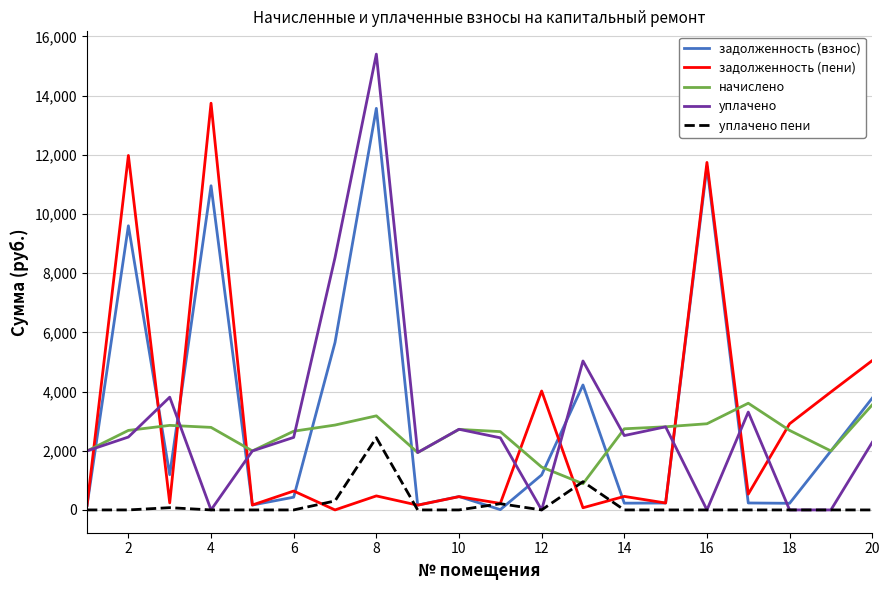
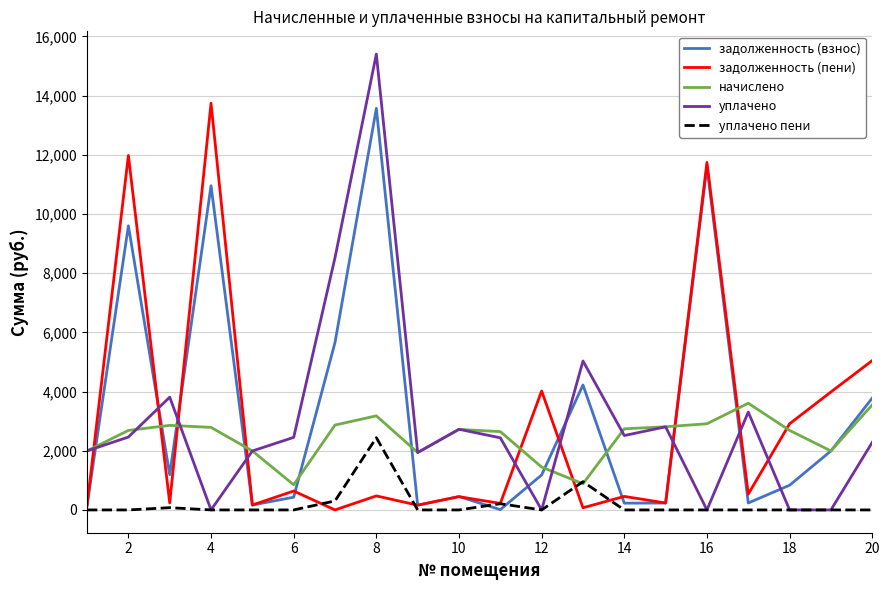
начислено, 6: 2,700 -> 900
задолженность (взнос), 18: 200 -> 800
